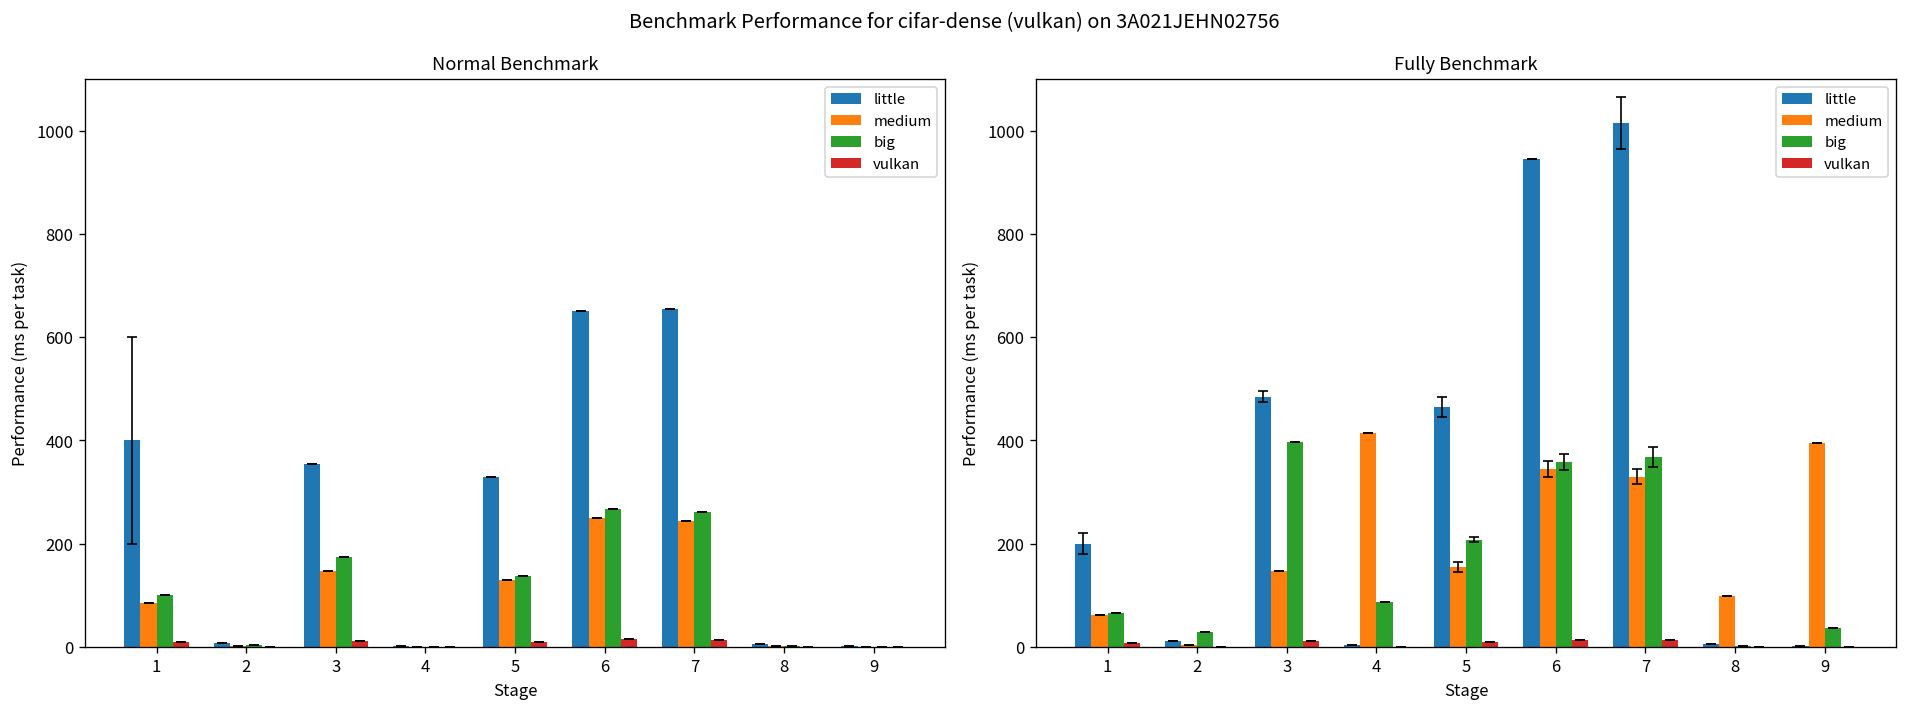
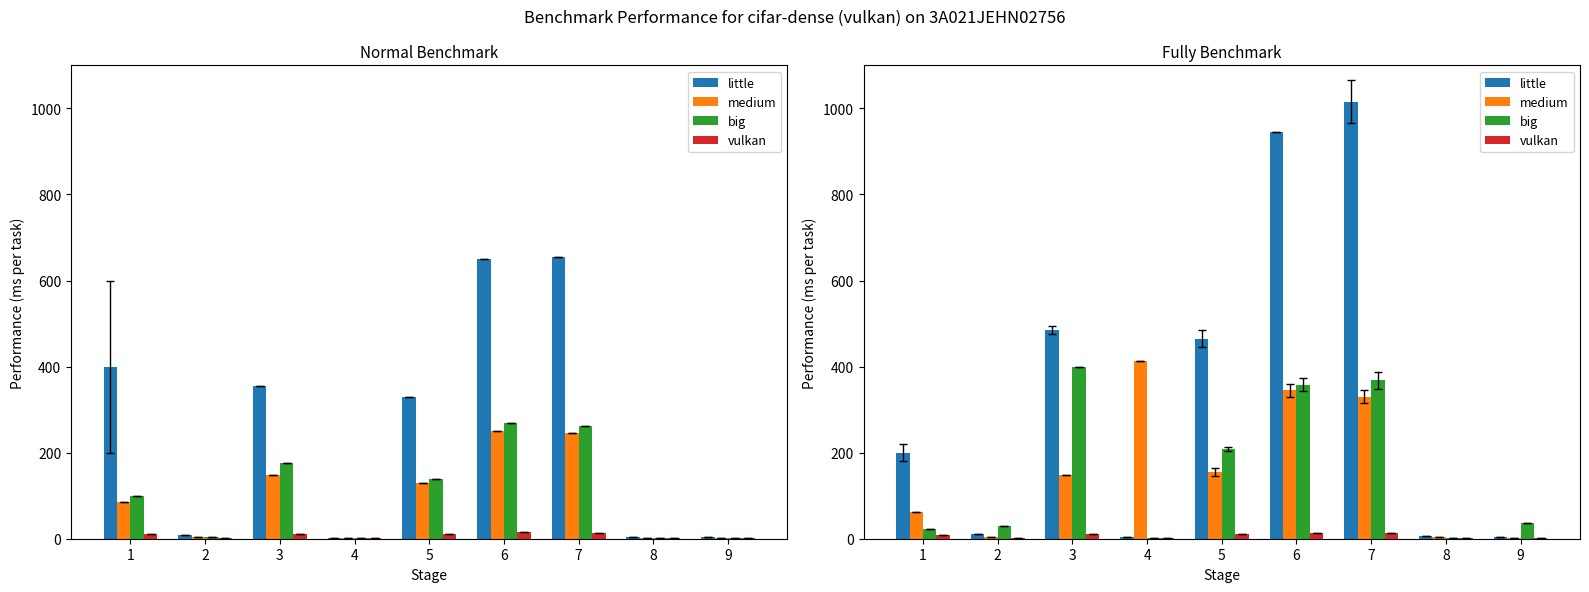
Fully Benchmark, big, 1: 70 -> 20
Fully Benchmark, big, 4: 90 -> 0
Fully Benchmark, medium, 8: 100 -> 0
Fully Benchmark, medium, 9: 400 -> 0
